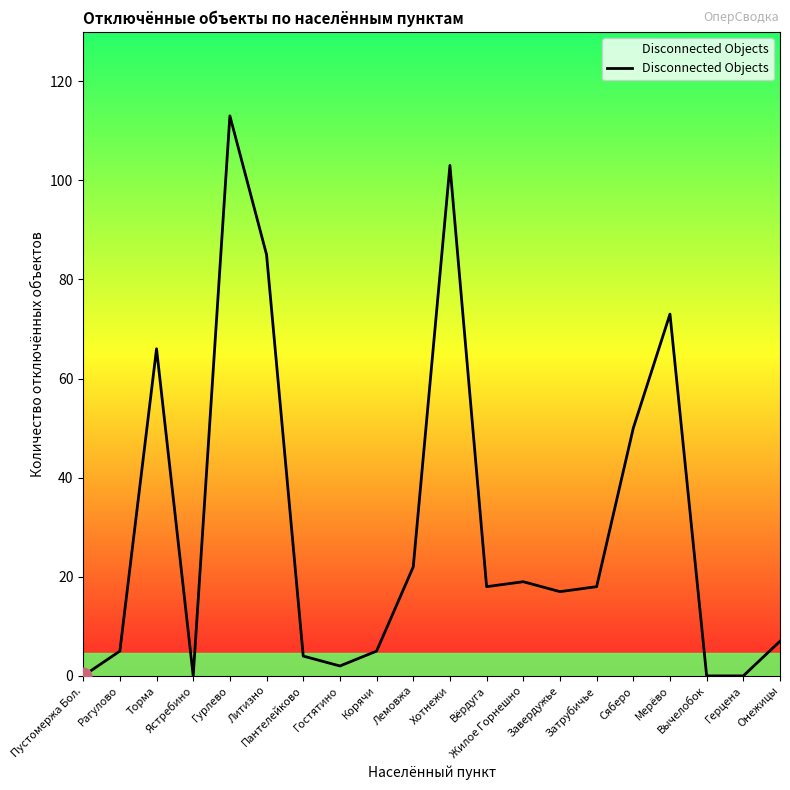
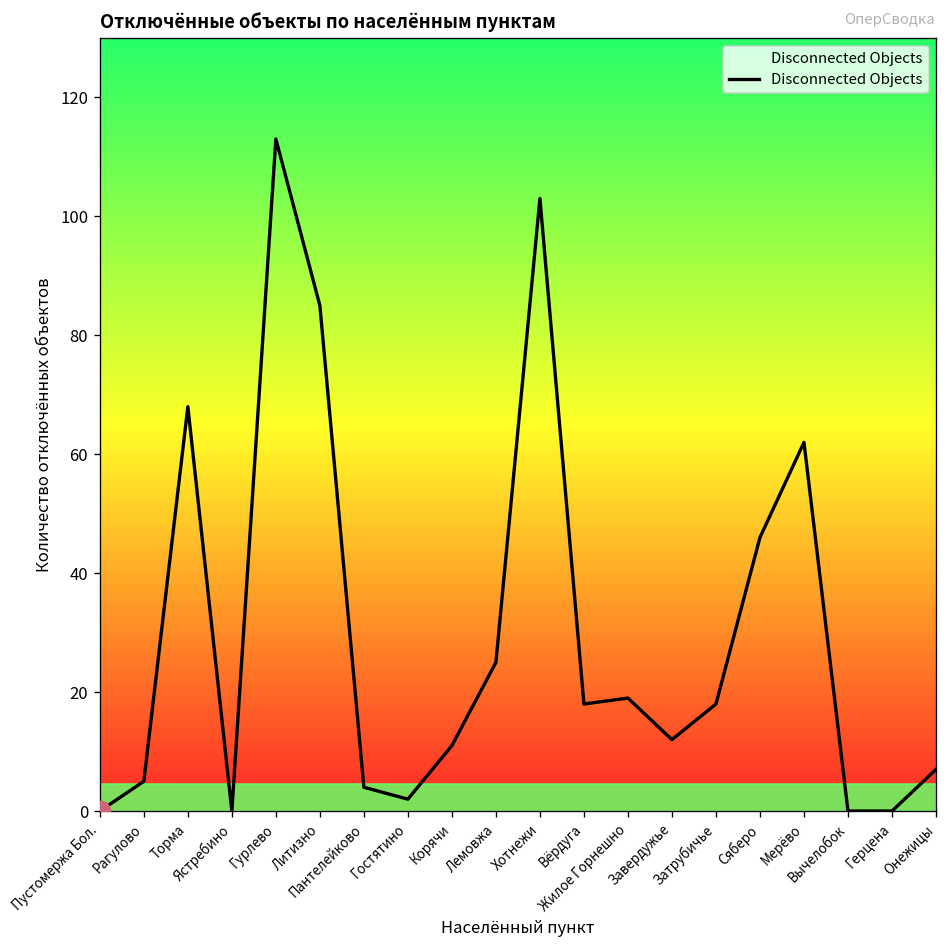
Disconnected Objects, Торма: 66 -> 68
Disconnected Objects, Корячи: 5 -> 11
Disconnected Objects, Лемовжа: 22 -> 25
Disconnected Objects, Завердужье: 17 -> 12
Disconnected Objects, Сяберо: 50 -> 46
Disconnected Objects, Мерёво: 73 -> 62
